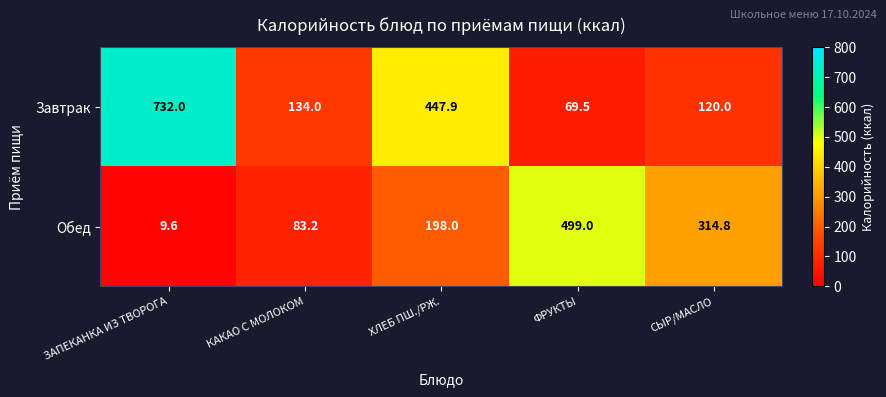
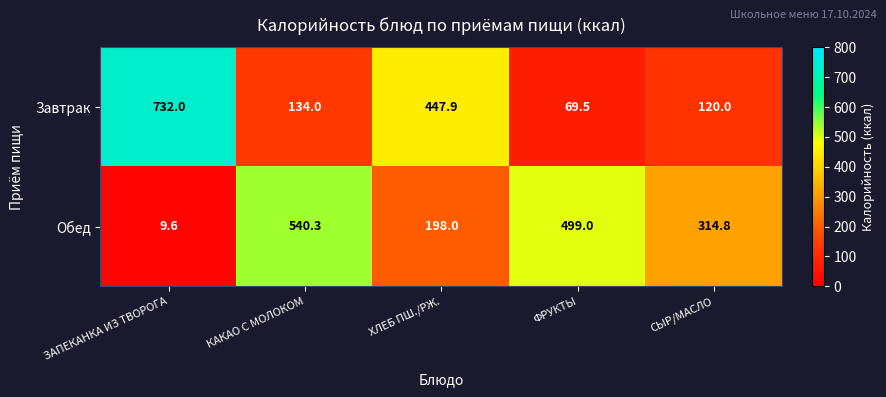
Обед, КАКАО С МОЛОКОМ: 83.2 -> 540.3
